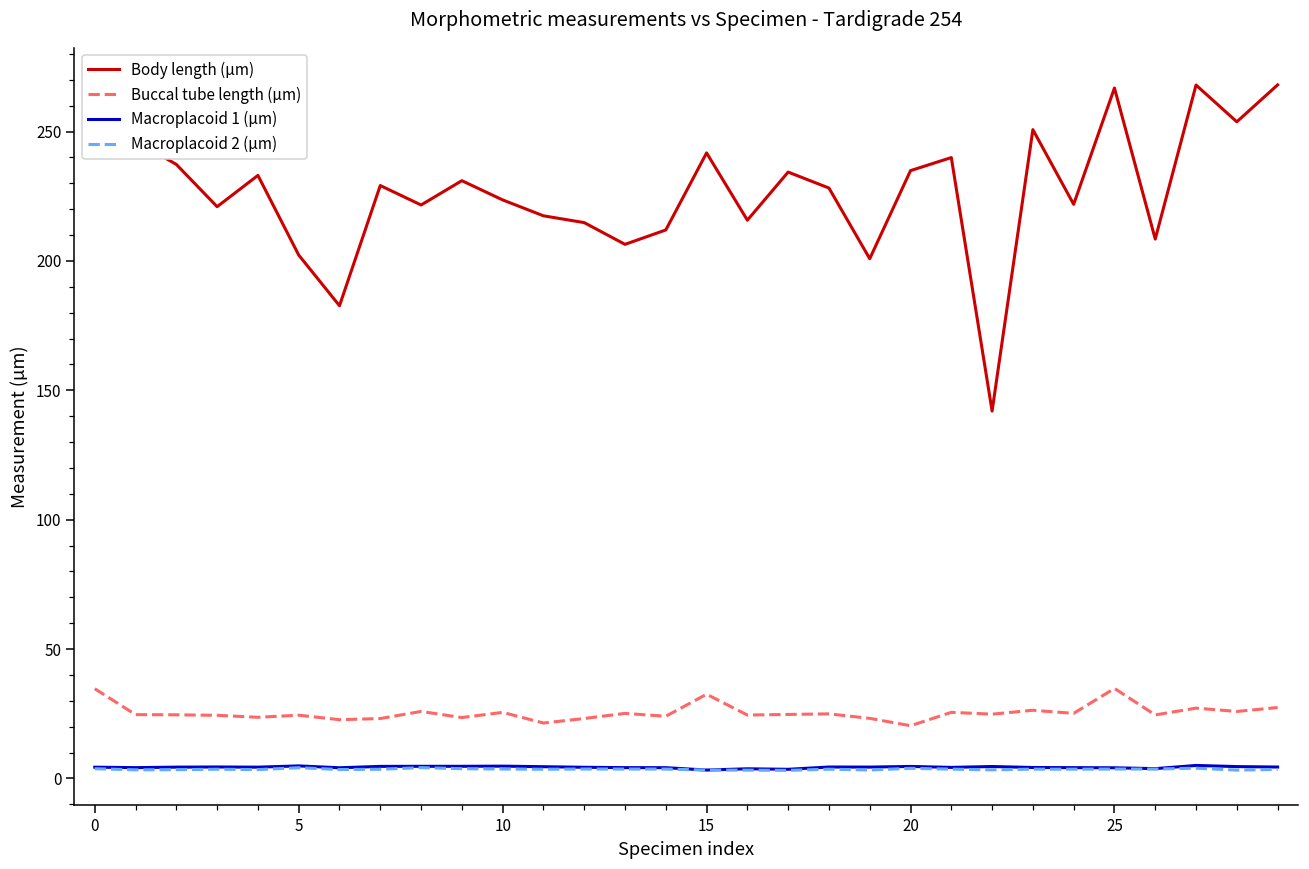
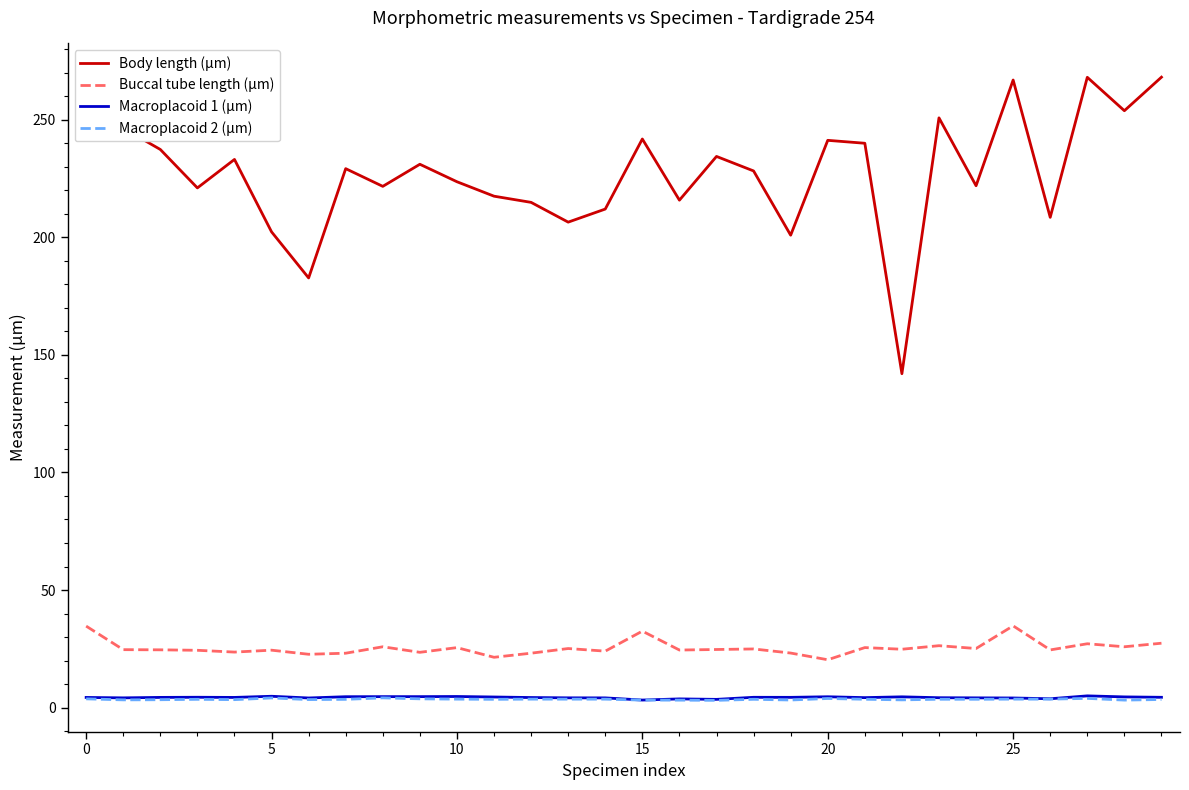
Body length (µm), 20: 235 -> 241
